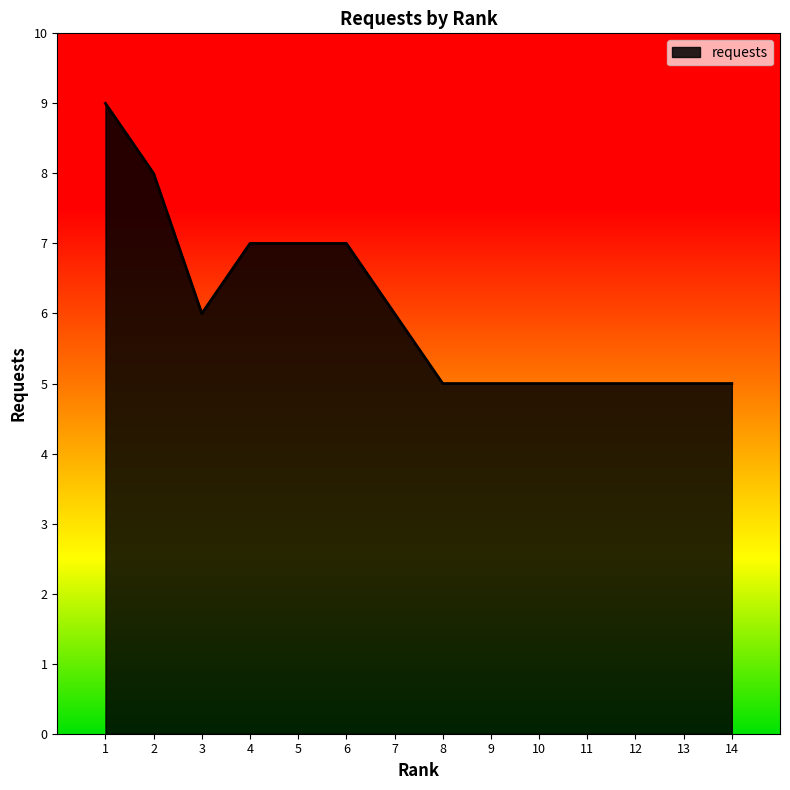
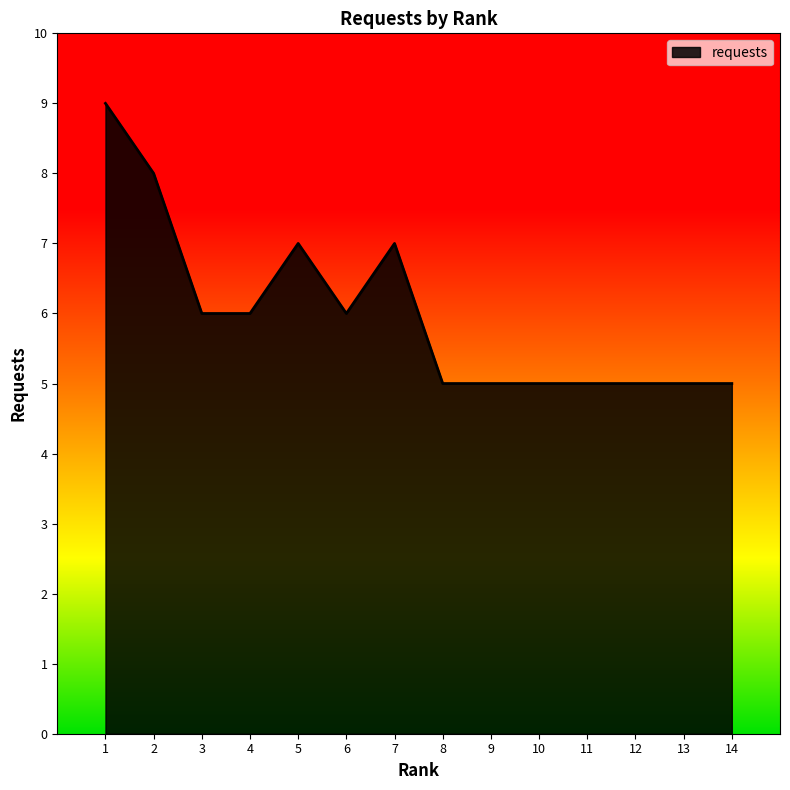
4: 7 -> 6
6: 7 -> 6
7: 6 -> 7
